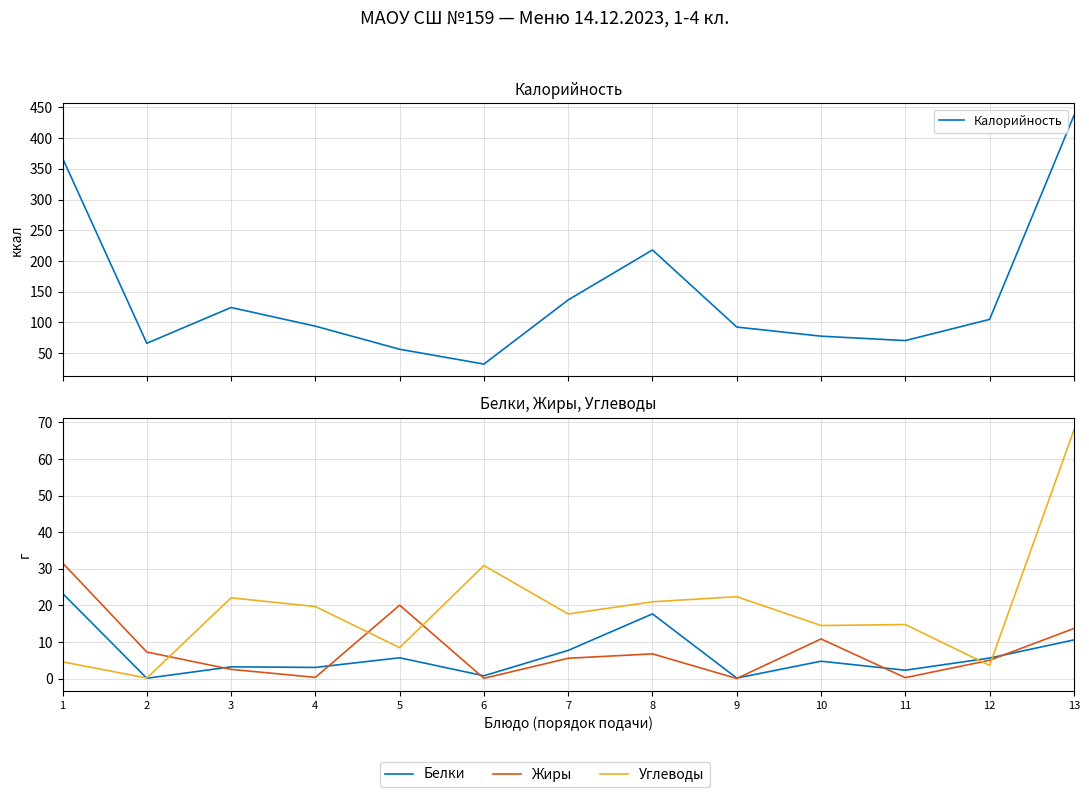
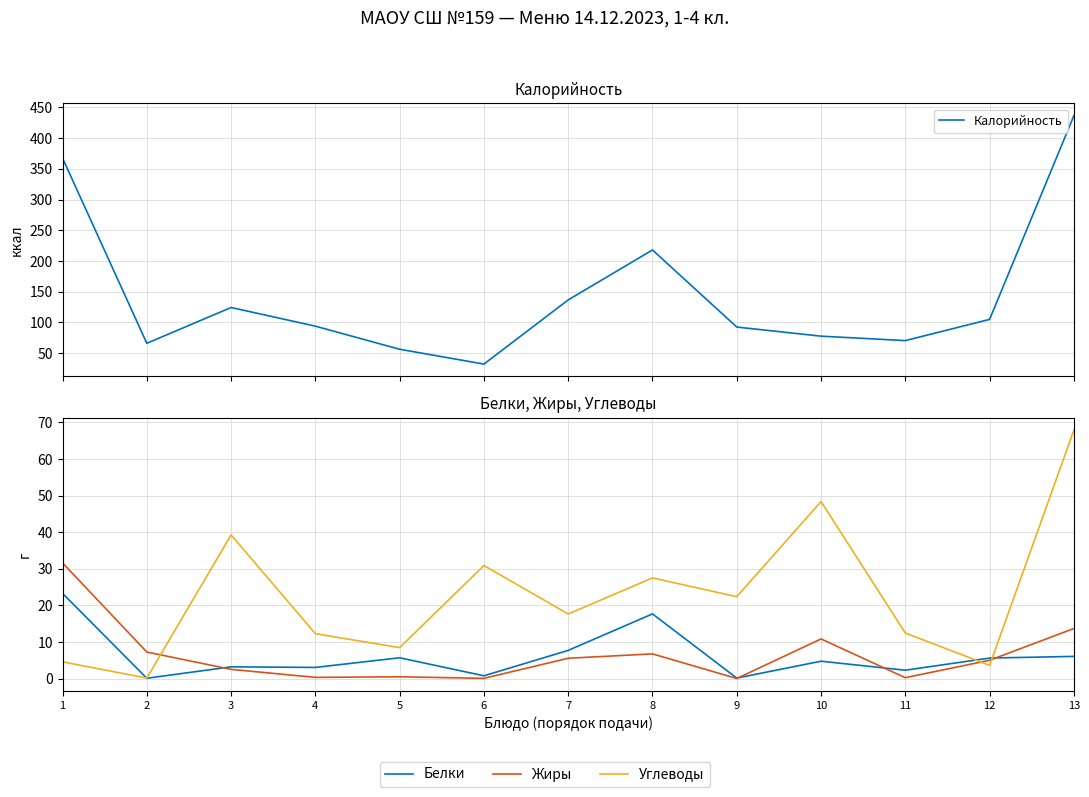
Белки, Жиры, Углеводы, Углеводы, 3: 22 -> 39
Белки, Жиры, Углеводы, Углеводы, 4: 20 -> 12
Белки, Жиры, Углеводы, Жиры, 5: 20 -> 0
Белки, Жиры, Углеводы, Углеводы, 8: 21 -> 28
Белки, Жиры, Углеводы, Углеводы, 10: 14 -> 48
Белки, Жиры, Углеводы, Углеводы, 11: 15 -> 12
Белки, Жиры, Углеводы, Белки, 13: 11 -> 6
